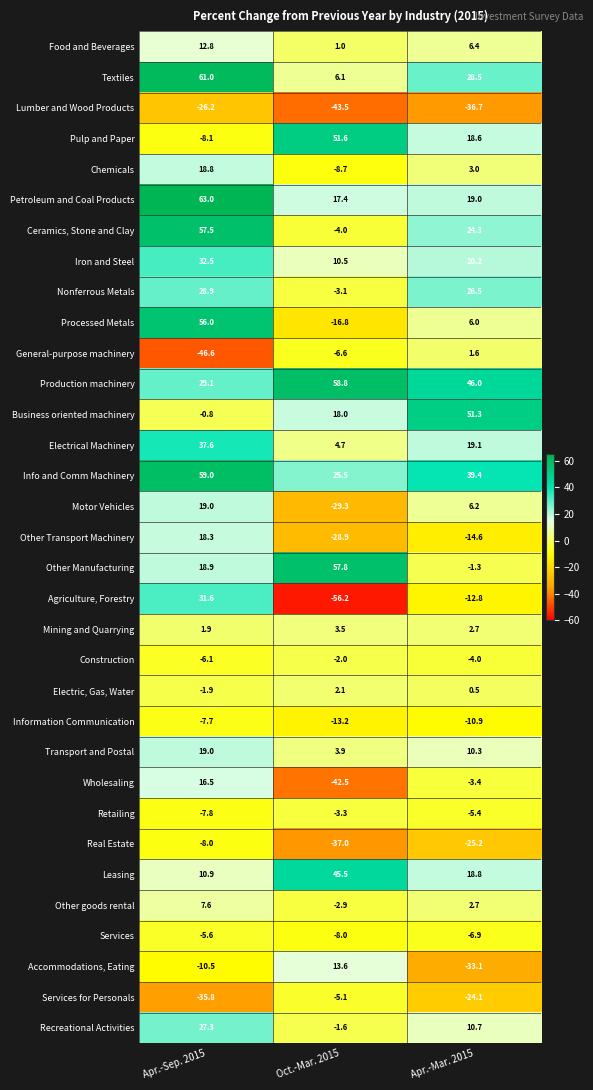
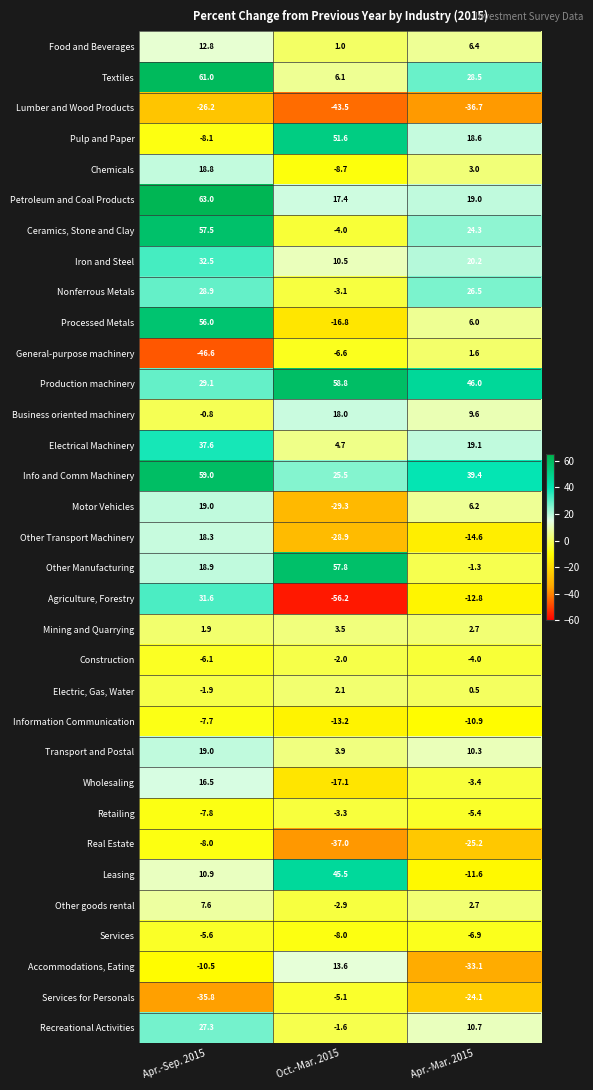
Business oriented machinery, Apr.-Mar. 2015: 51.3 -> 9.6
Wholesaling, Oct.-Mar. 2015: -42.5 -> -17.1
Leasing, Apr.-Mar. 2015: 18.8 -> -11.6
